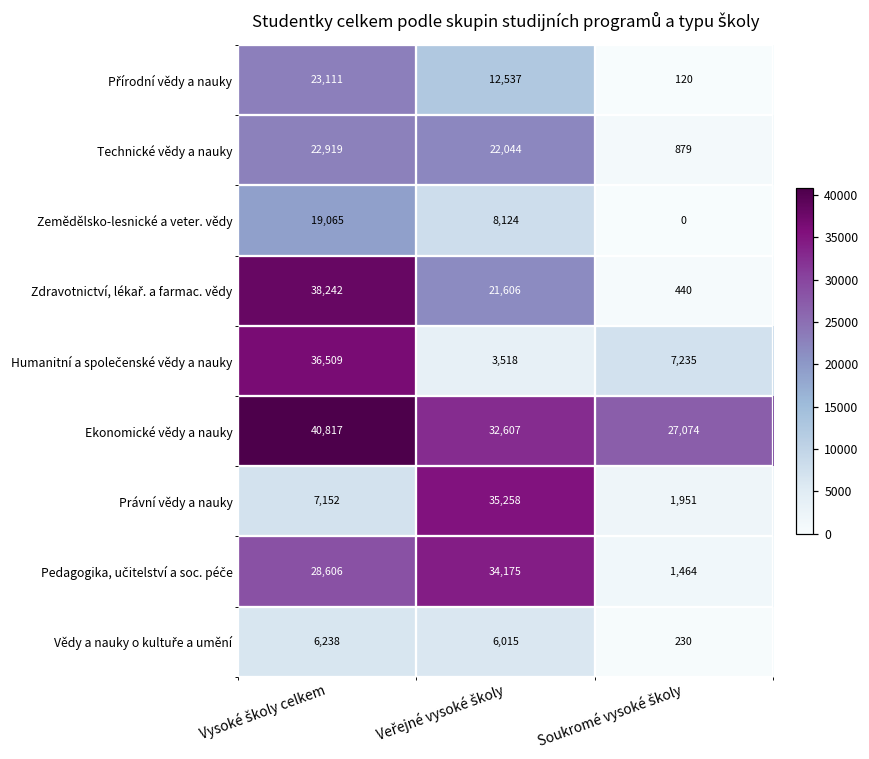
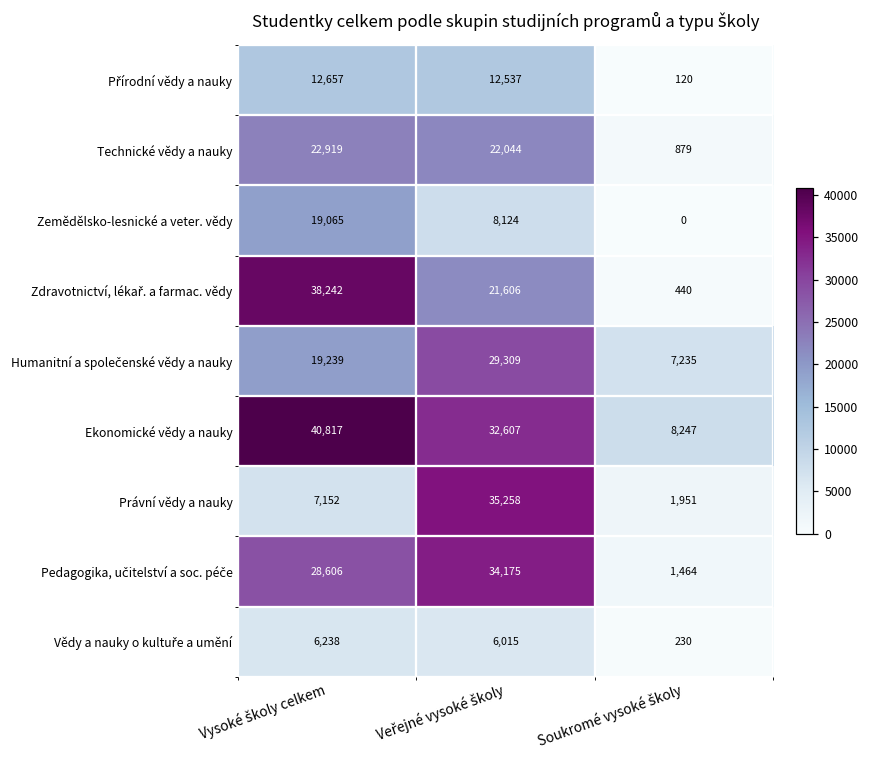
Přírodní vědy a nauky, Vysoké školy celkem: 23,111 -> 12,657
Humanitní a společenské vědy a nauky, Vysoké školy celkem: 36,509 -> 19,239
Humanitní a společenské vědy a nauky, Veřejné vysoké školy: 3,518 -> 29,309
Ekonomické vědy a nauky, Soukromé vysoké školy: 27,074 -> 8,247
